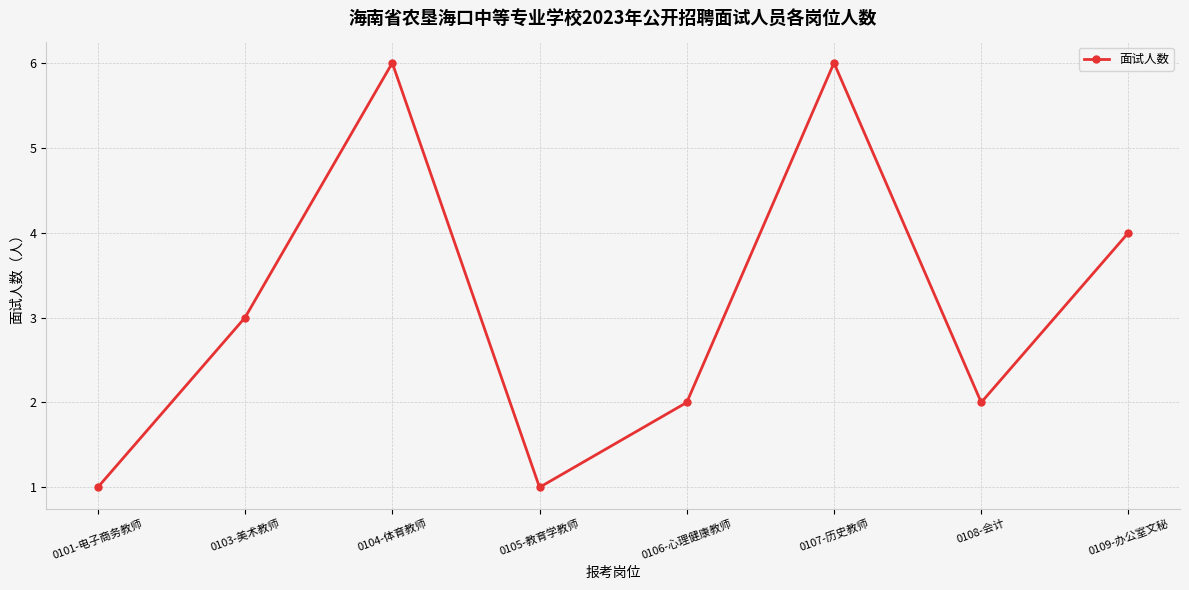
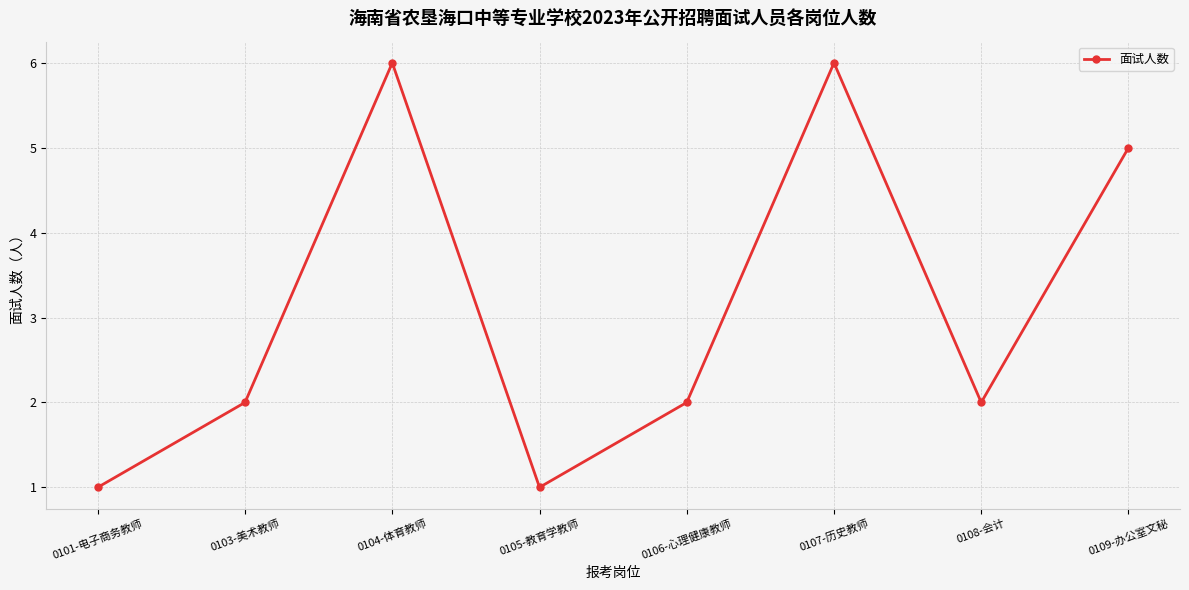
0103-美术教师: 3 -> 2
0109-办公室文秘: 4 -> 5
